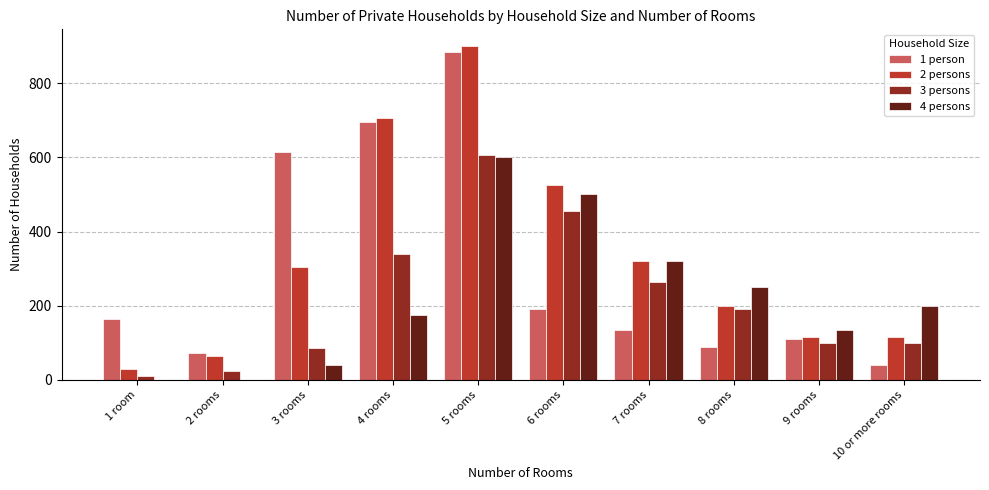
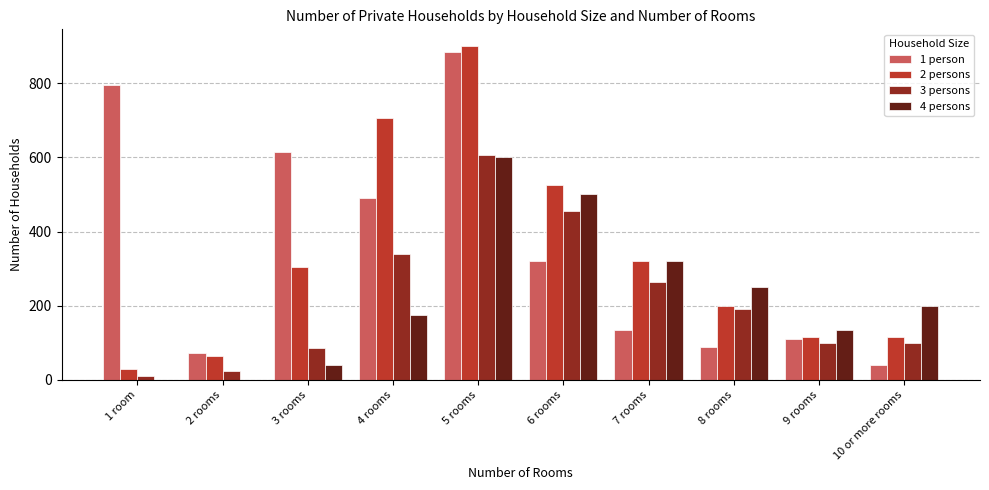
1 person, 1 room: 170 -> 800
1 person, 4 rooms: 700 -> 490
1 person, 6 rooms: 190 -> 320
